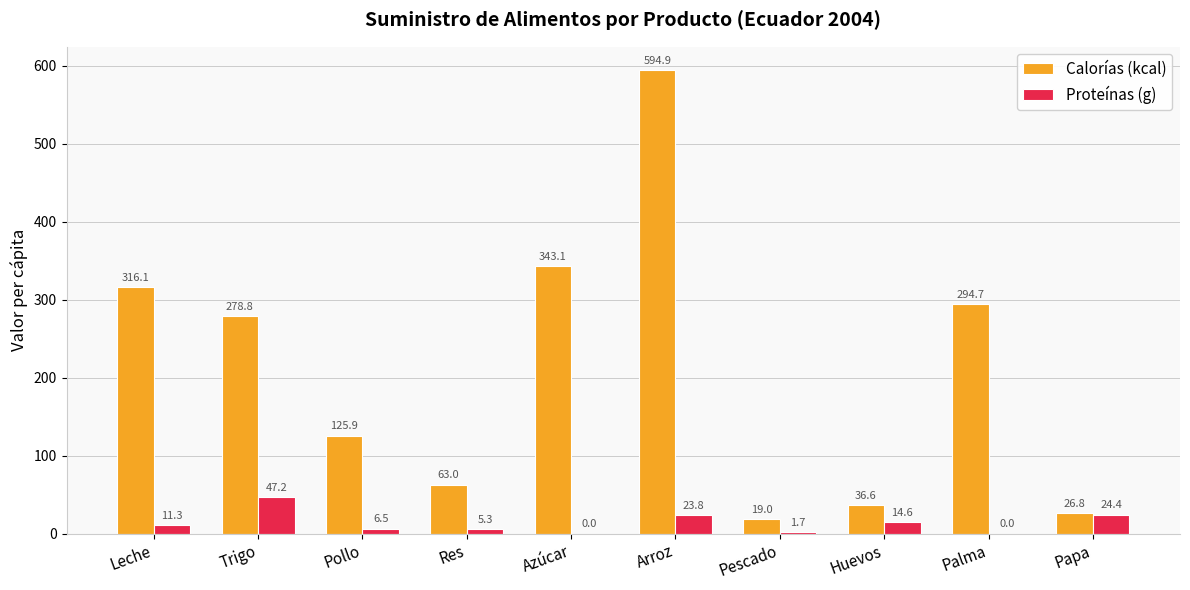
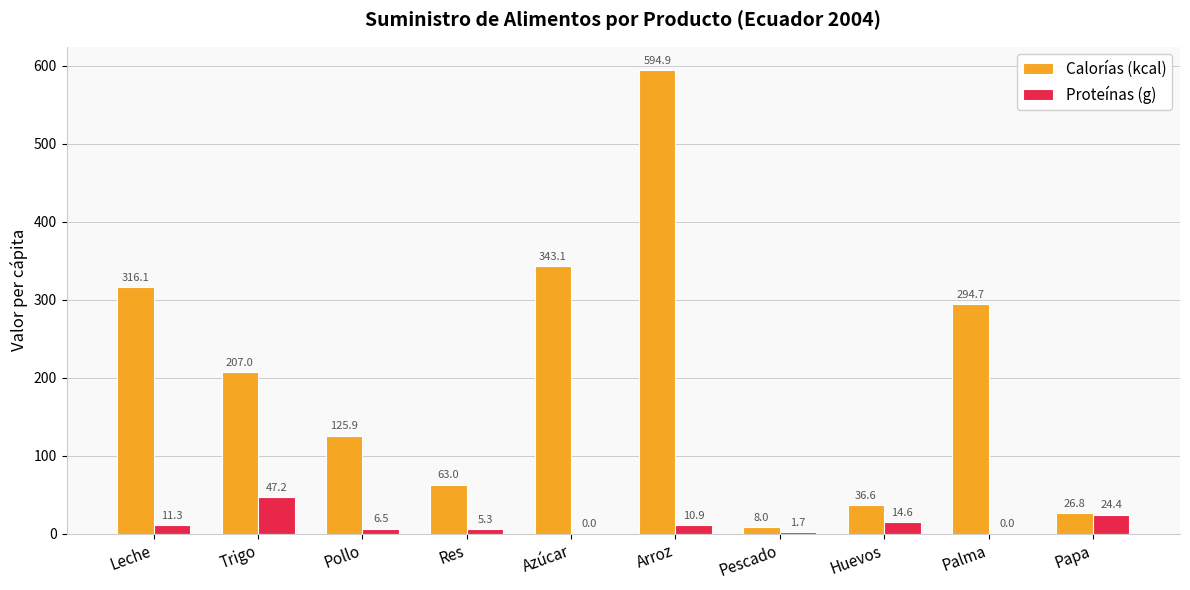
Calorías (kcal), Trigo: 278.8 -> 207.0
Proteínas (g), Arroz: 23.8 -> 10.9
Calorías (kcal), Pescado: 19.0 -> 8.0
